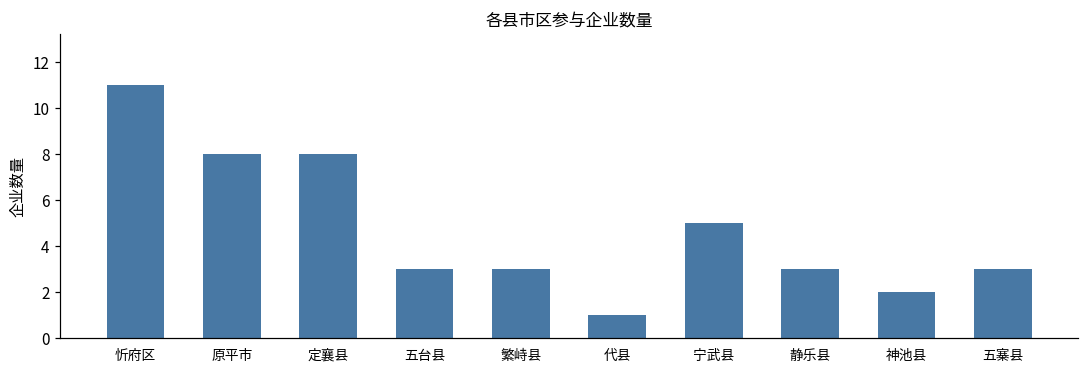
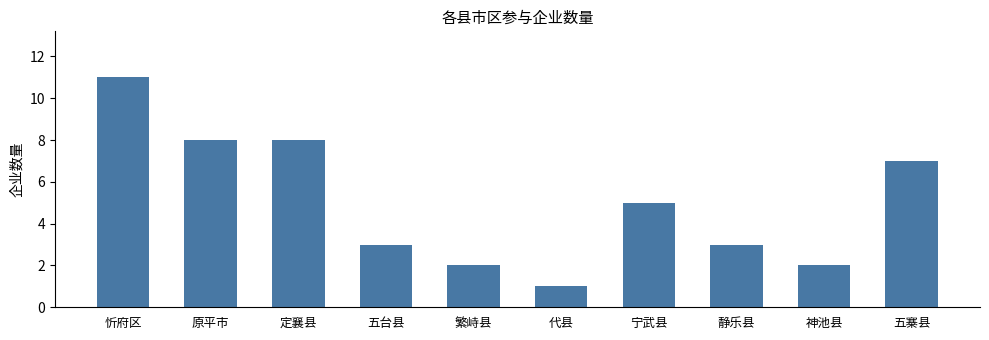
繁峙县: 3 -> 2
五寨县: 3 -> 7
